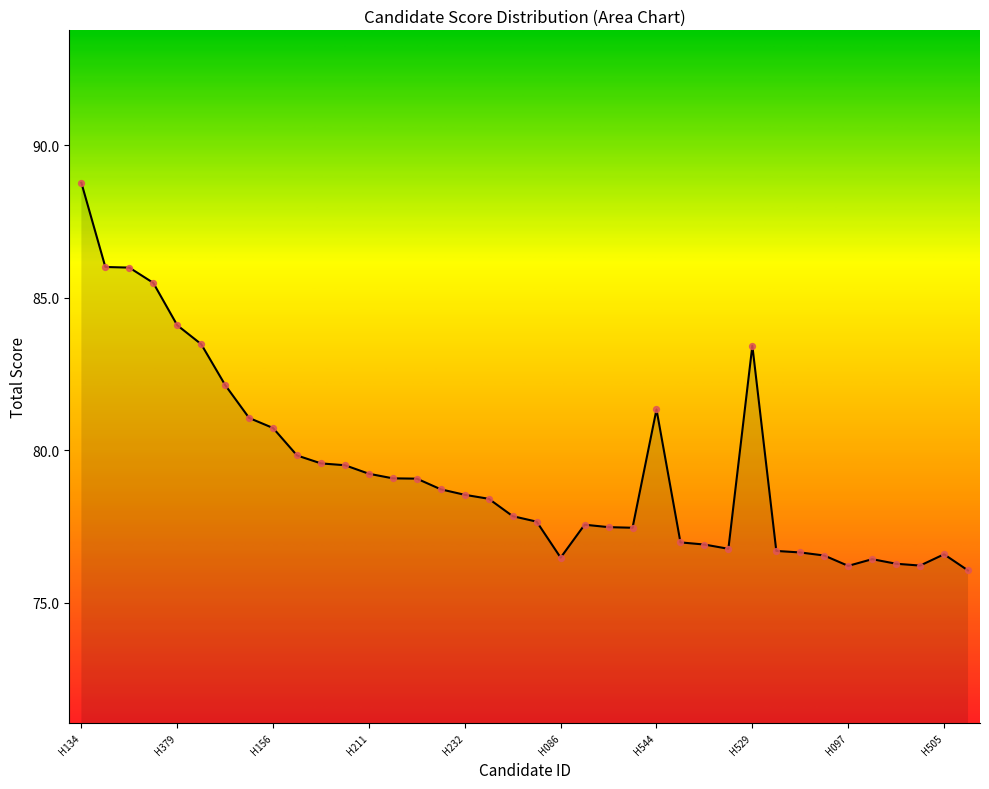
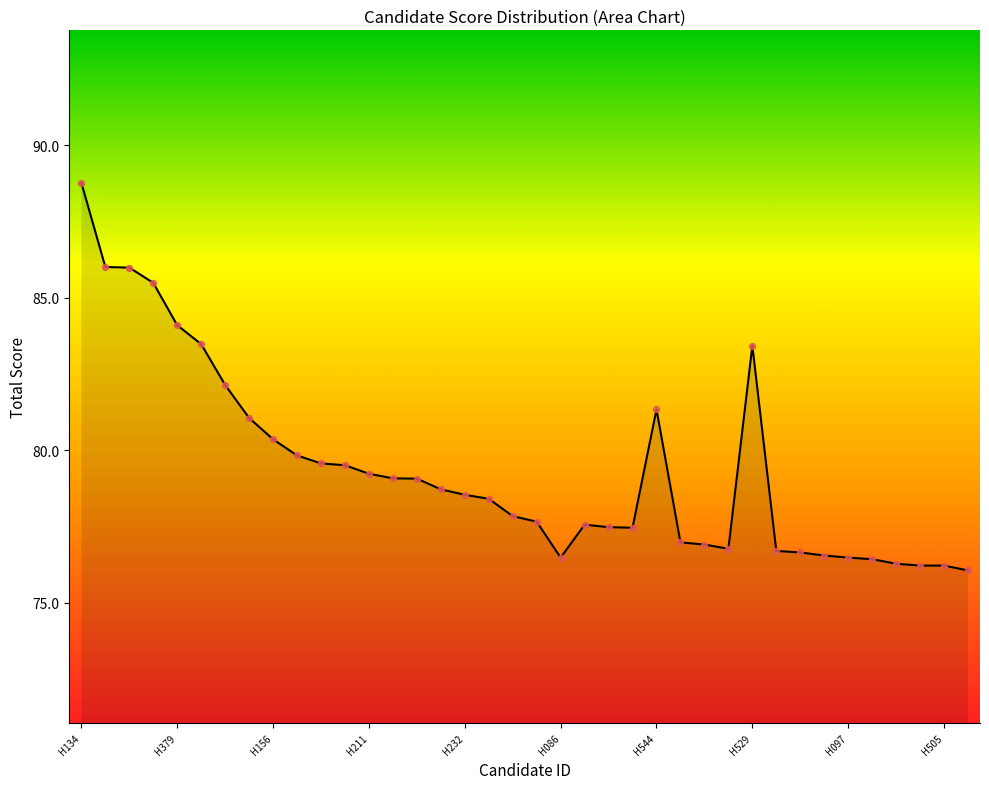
H156: 80.7 -> 80.4
H097: 76.2 -> 76.5
H505: 76.6 -> 76.2
